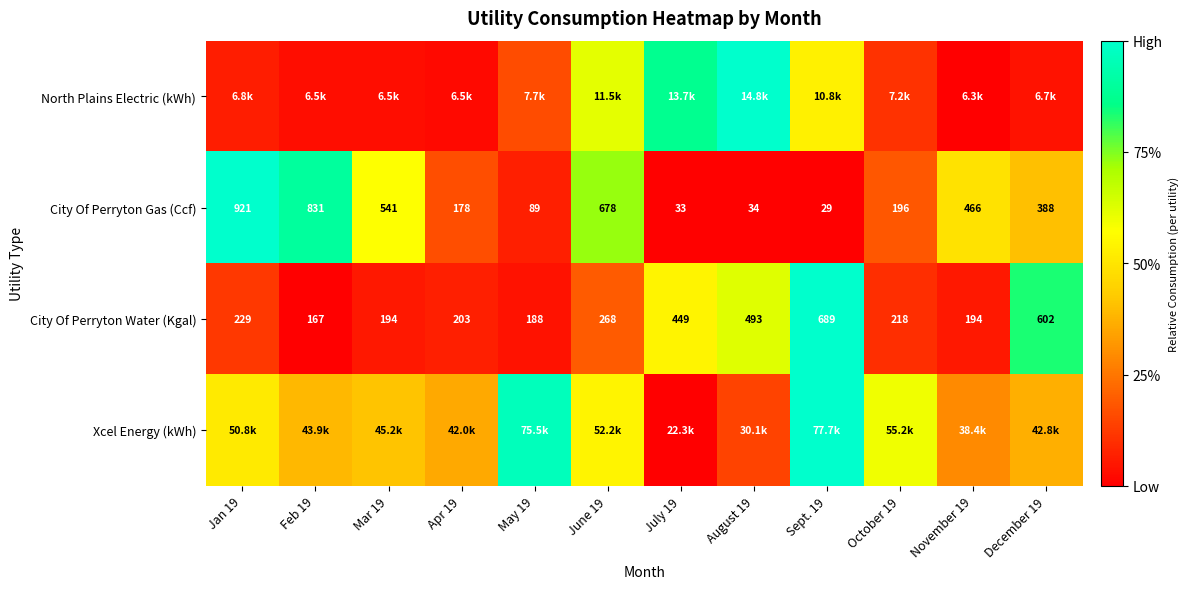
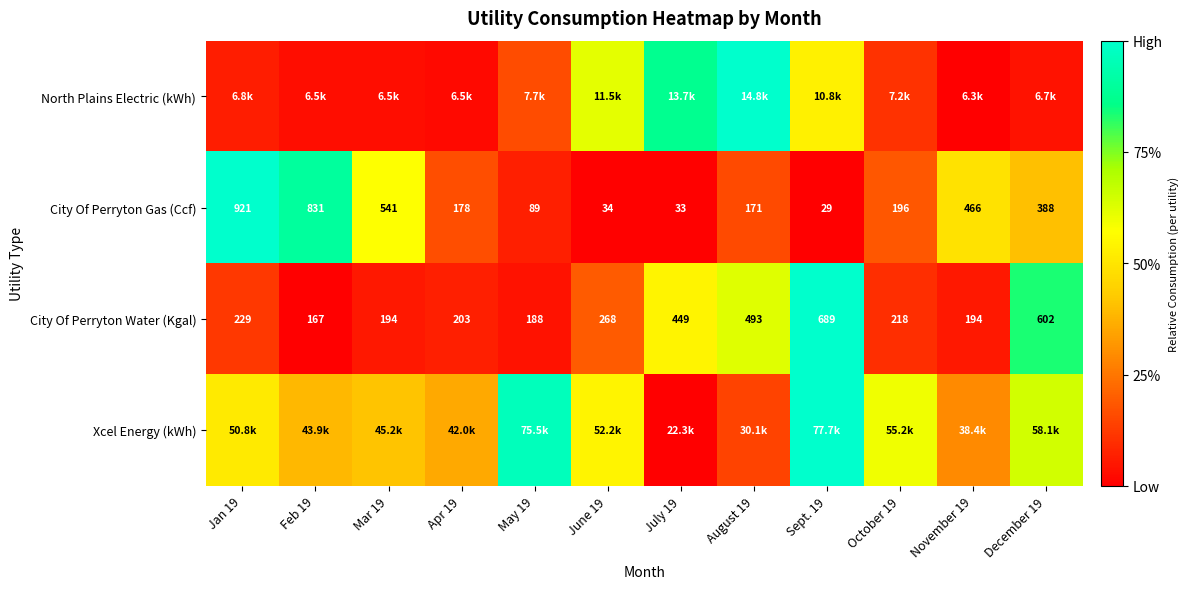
City Of Perryton Gas (Ccf), June 19: 678 -> 34
City Of Perryton Gas (Ccf), August 19: 34 -> 171
Xcel Energy (kWh), December 19: 42.8k -> 58.1k
